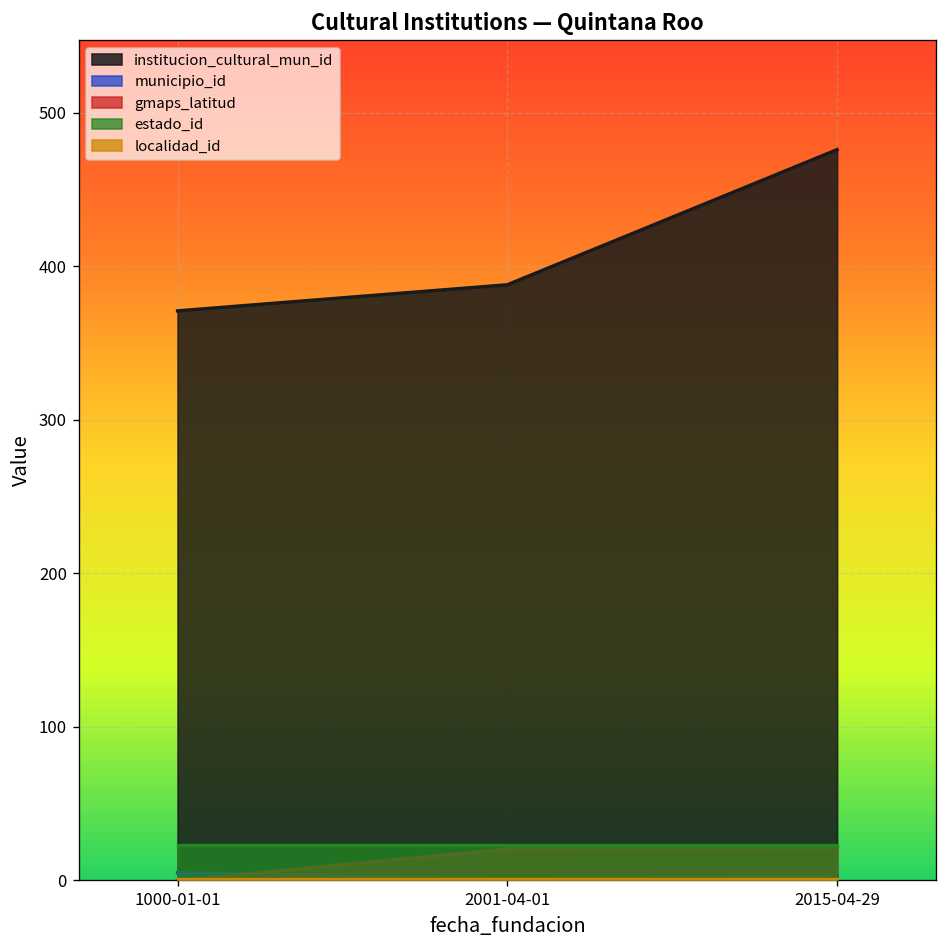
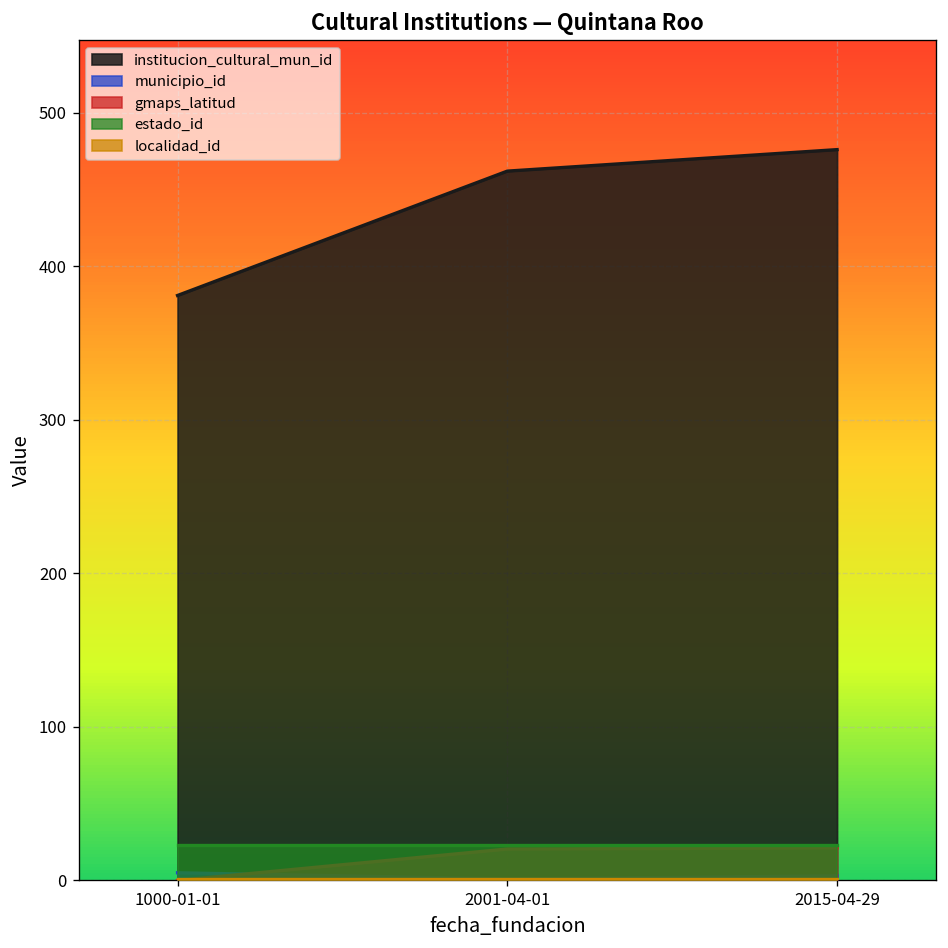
institucion_cultural_mun_id, 1000-01-01: 371 -> 381
institucion_cultural_mun_id, 2001-04-01: 388 -> 462
